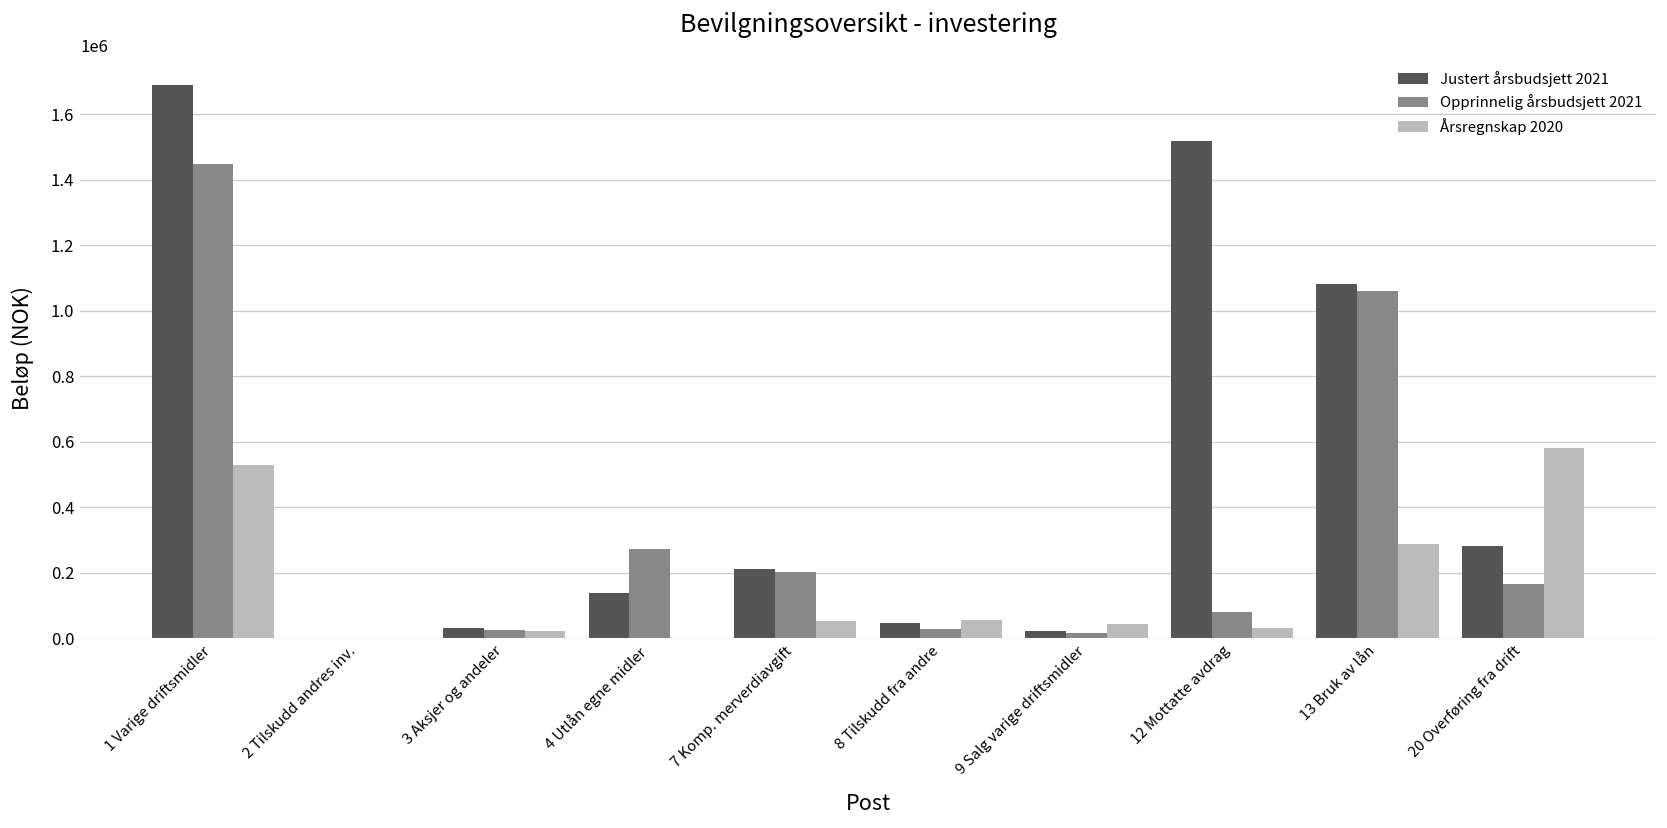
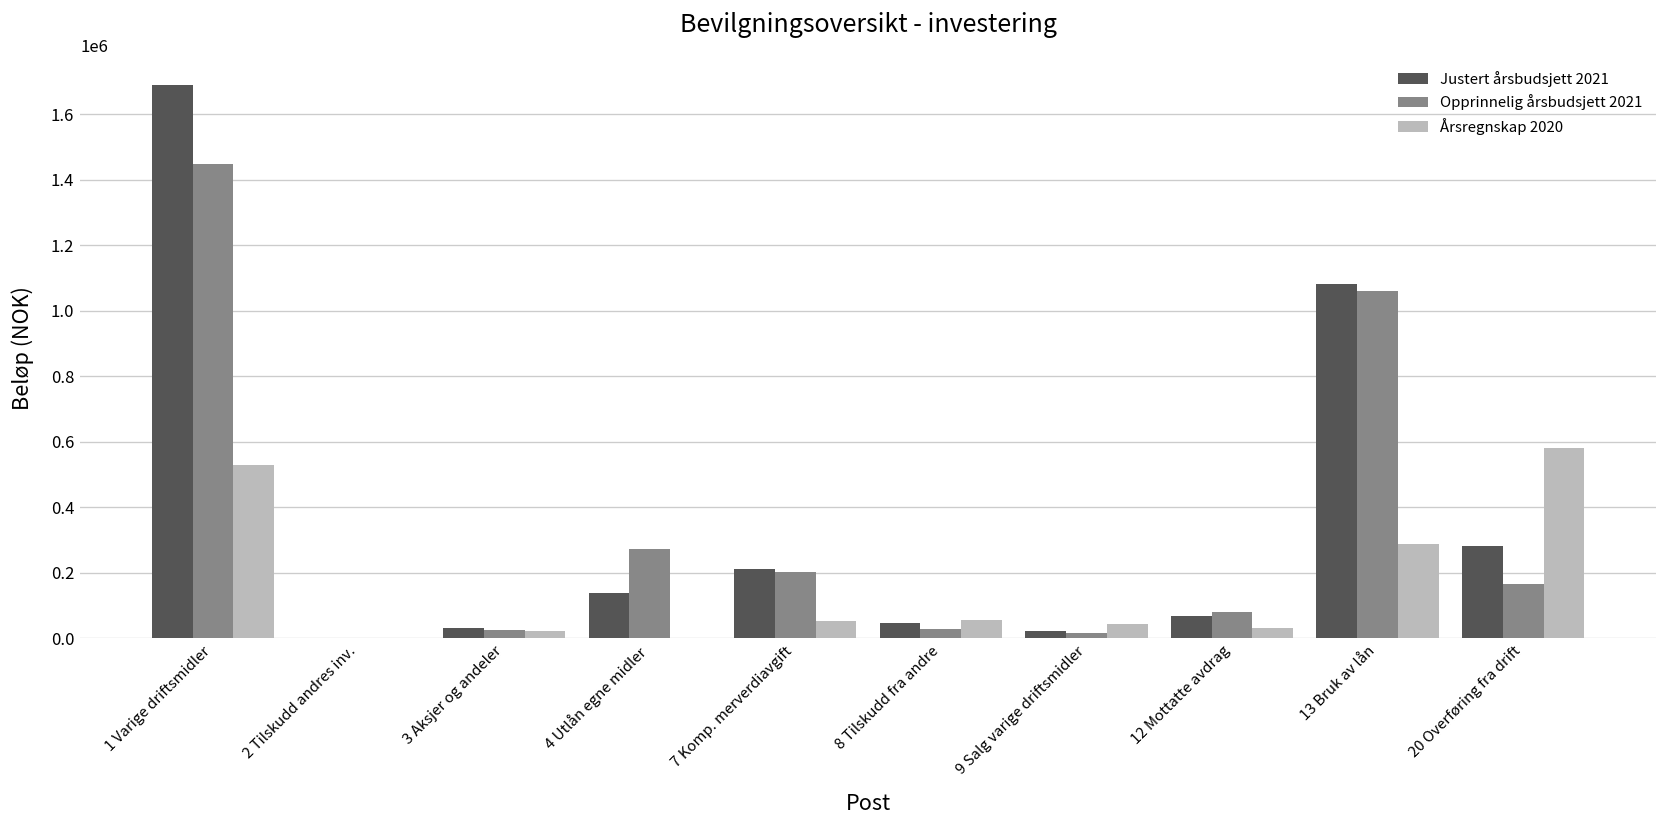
Justert årsbudsjett 2021, 12 Mottatte avdrag: 1520000 -> 70000
